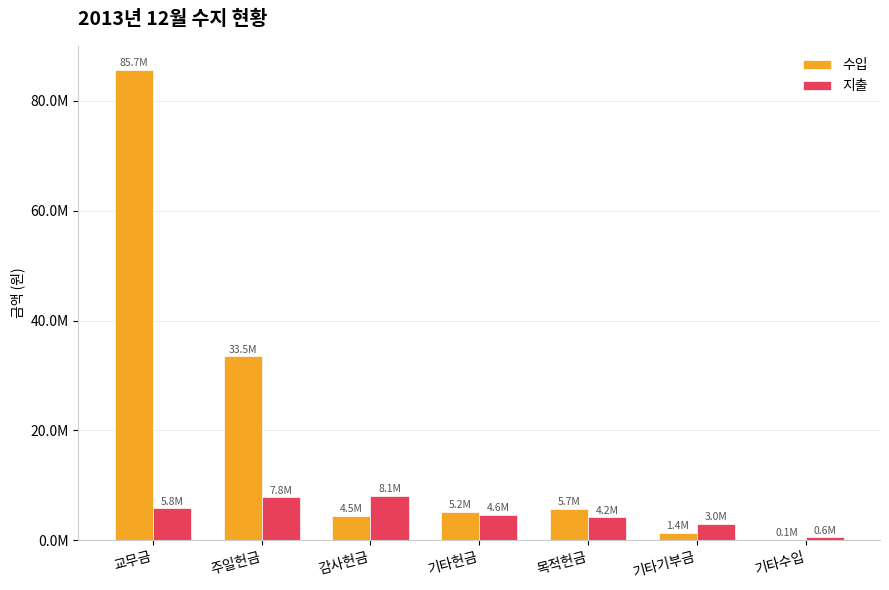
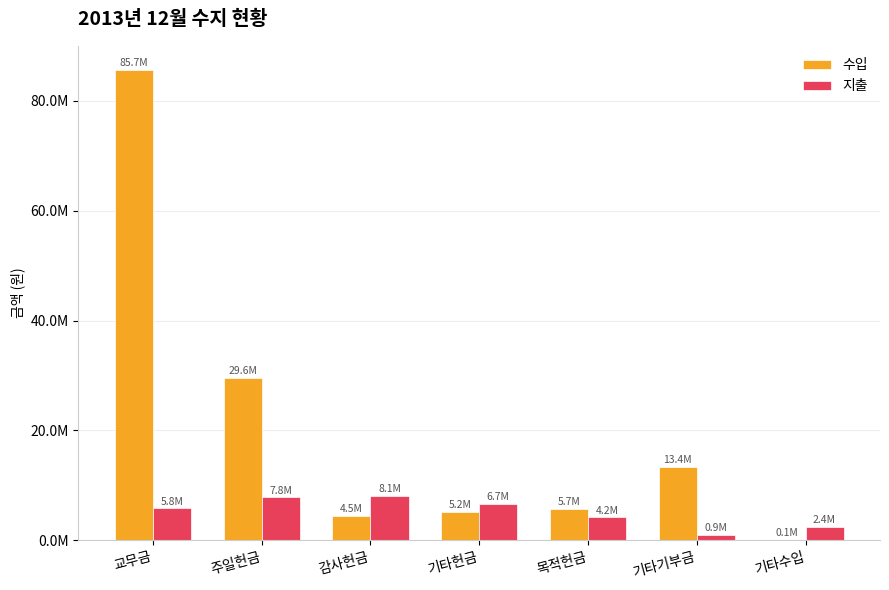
수입, 주일헌금: 33.5M -> 29.6M
지출, 기타헌금: 4.6M -> 6.7M
수입, 기타기부금: 1.4M -> 13.4M
지출, 기타기부금: 3.0M -> 0.9M
지출, 기타수입: 0.6M -> 2.4M
